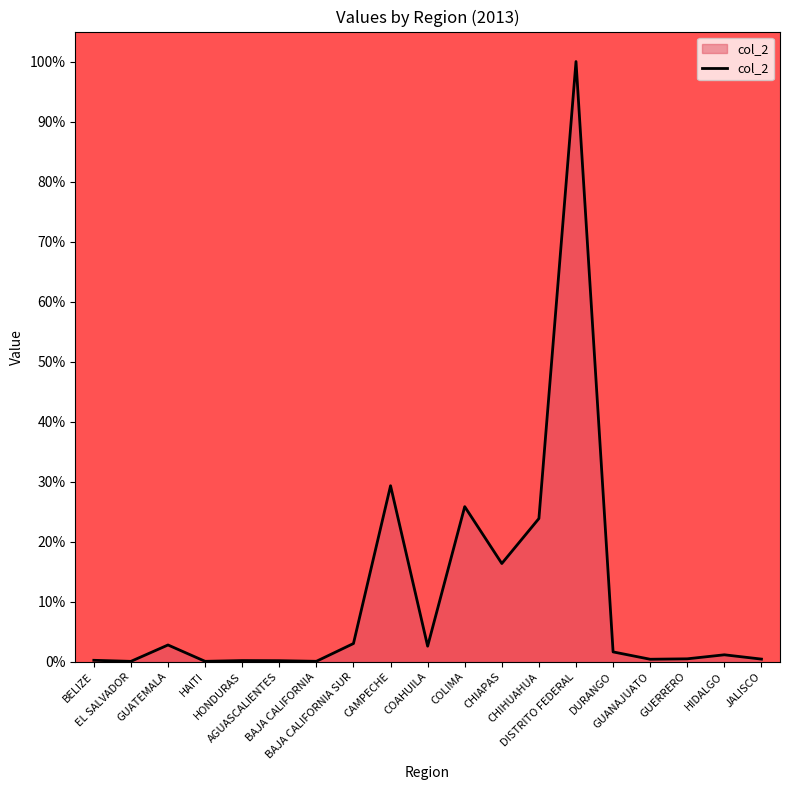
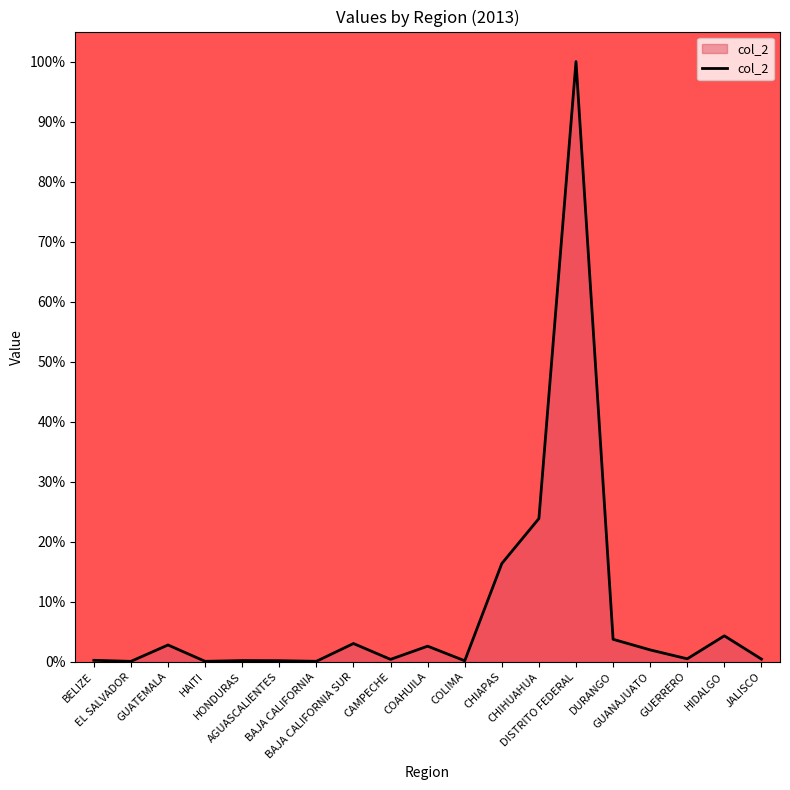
CAMPECHE: 29% -> 0%
COLIMA: 26% -> 0%
DURANGO: 2% -> 4%
GUANAJUATO: 0% -> 2%
HIDALGO: 1% -> 4%
